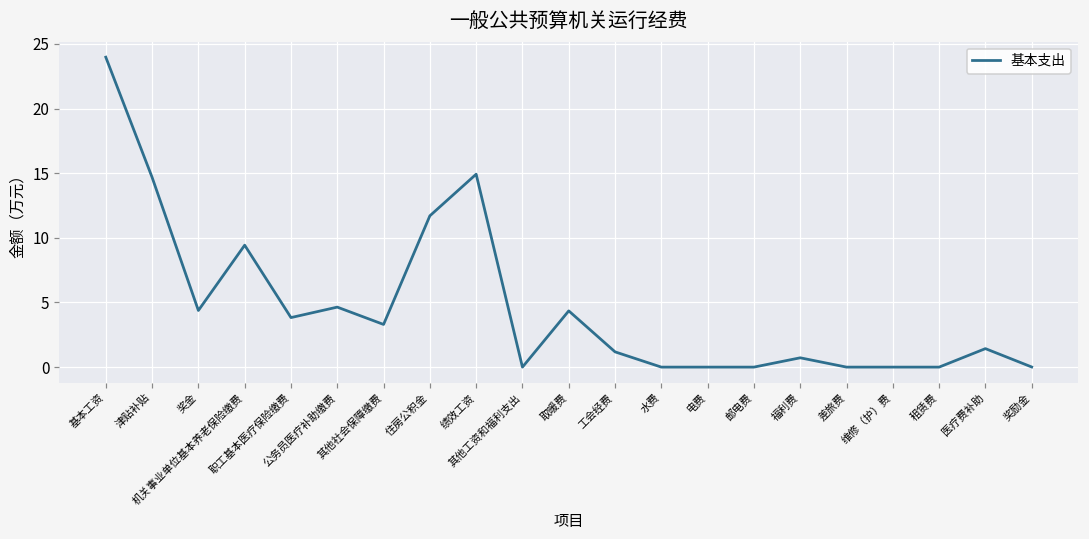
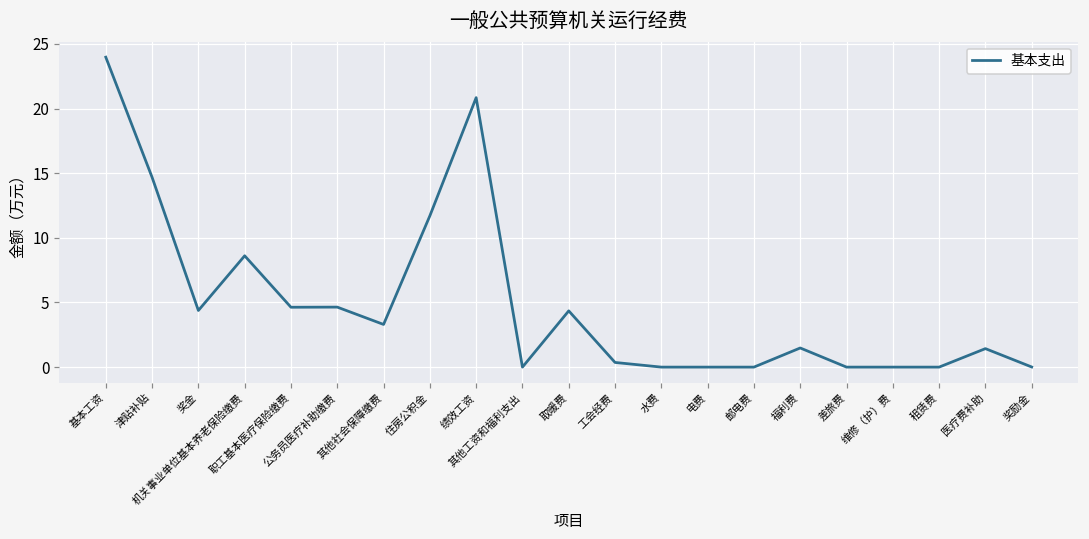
机关事业单位基本养老保险缴费: 9.4 -> 8.6
职工基本医疗保险缴费: 3.8 -> 4.6
绩效工资: 14.9 -> 20.8
工会经费: 1.2 -> 0.4
福利费: 0.7 -> 1.5
